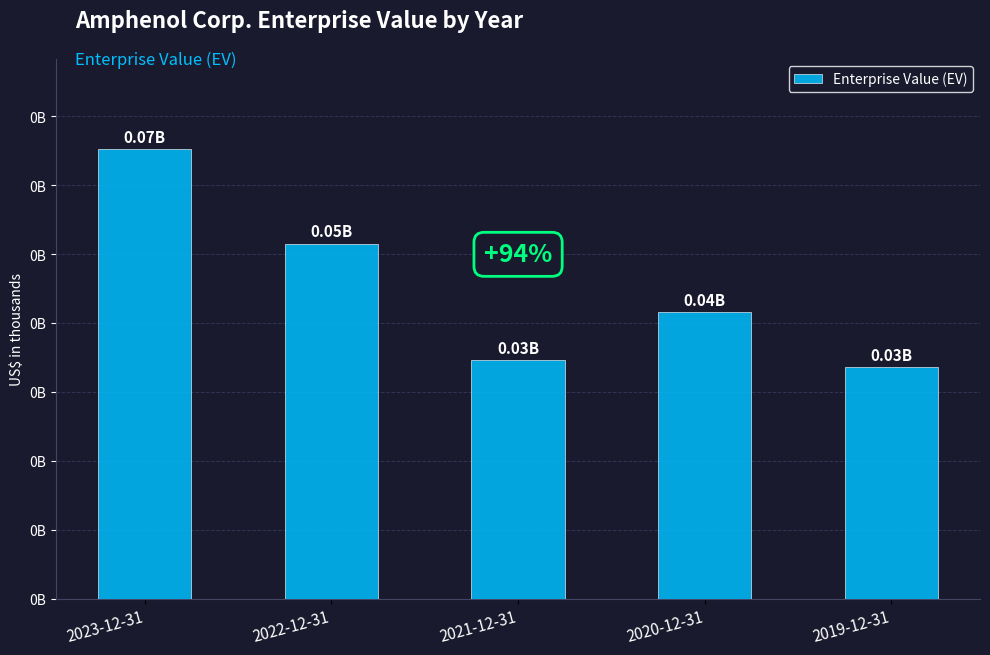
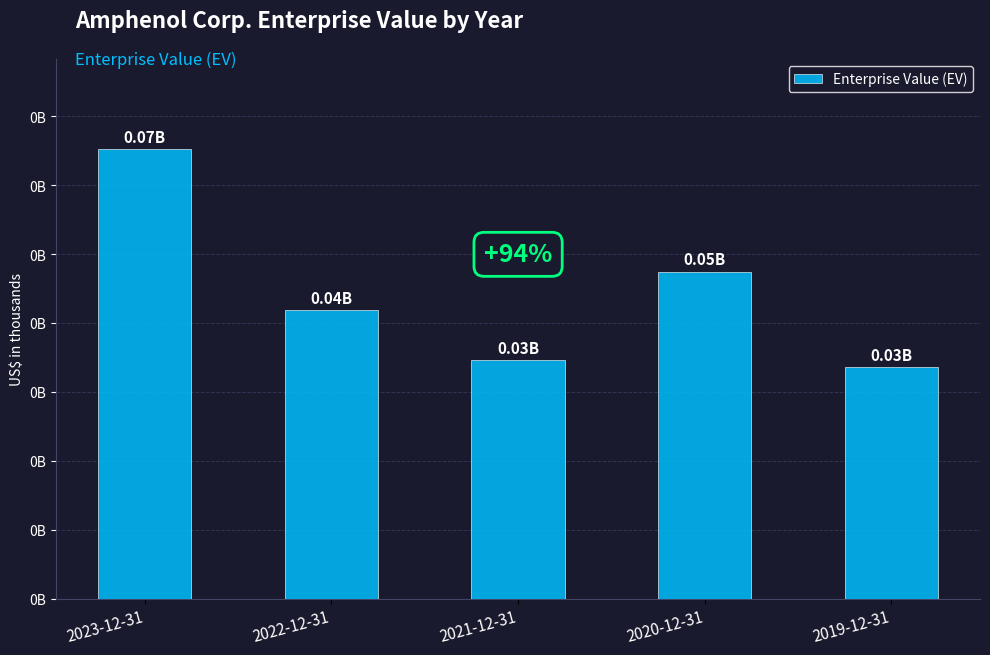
2022-12-31: 0.05B -> 0.04B
2020-12-31: 0.04B -> 0.05B
